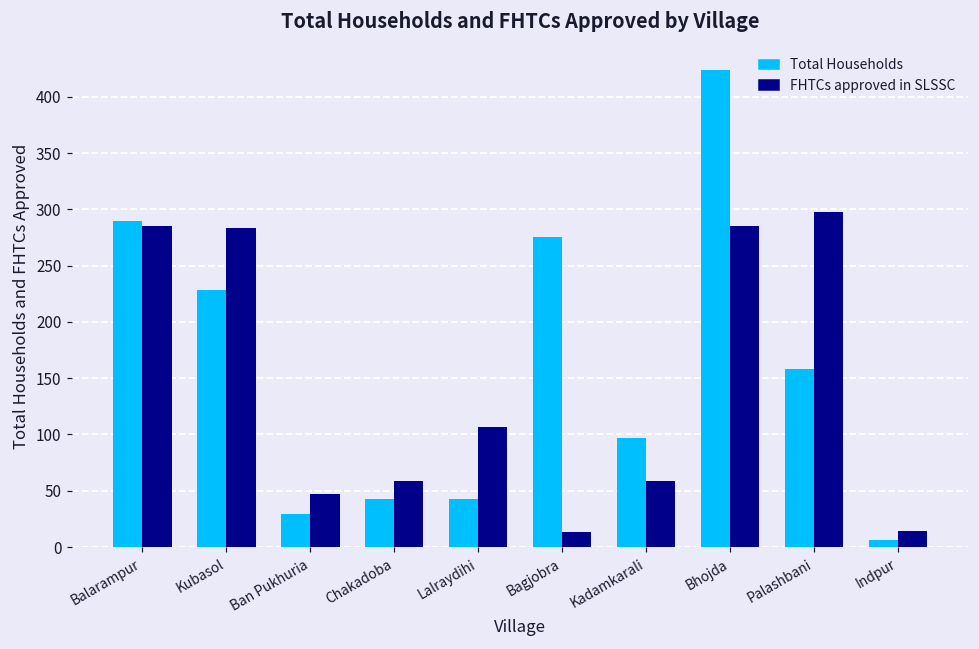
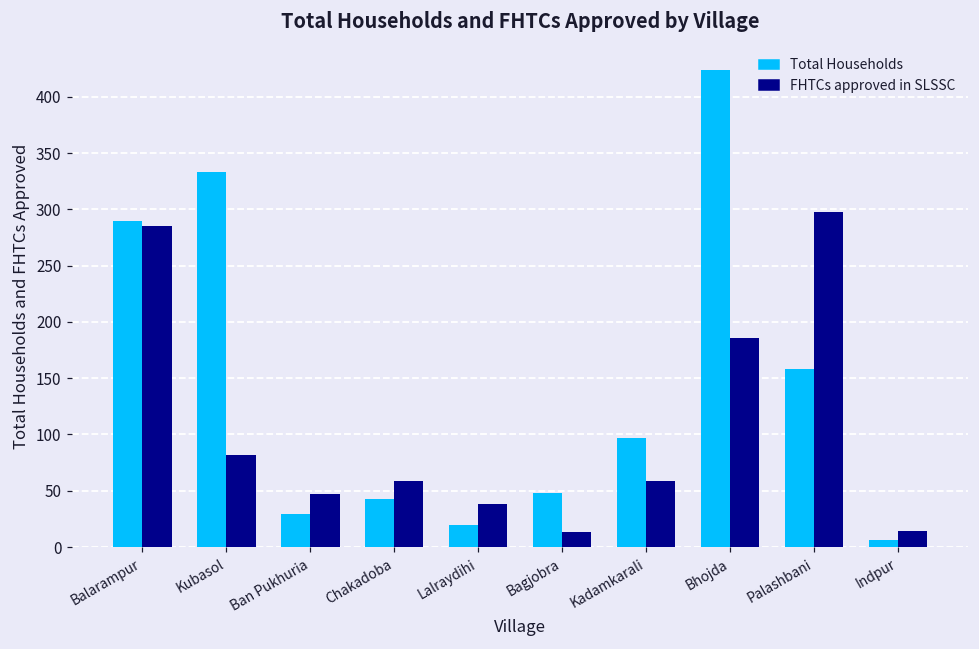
Total Households, Kubasol: 228 -> 333
FHTCs approved in SLSSC, Kubasol: 283 -> 82
Total Households, Lalraydihi: 43 -> 20
FHTCs approved in SLSSC, Lalraydihi: 107 -> 38
Total Households, Bagjobra: 275 -> 48
FHTCs approved in SLSSC, Bhojda: 285 -> 186
